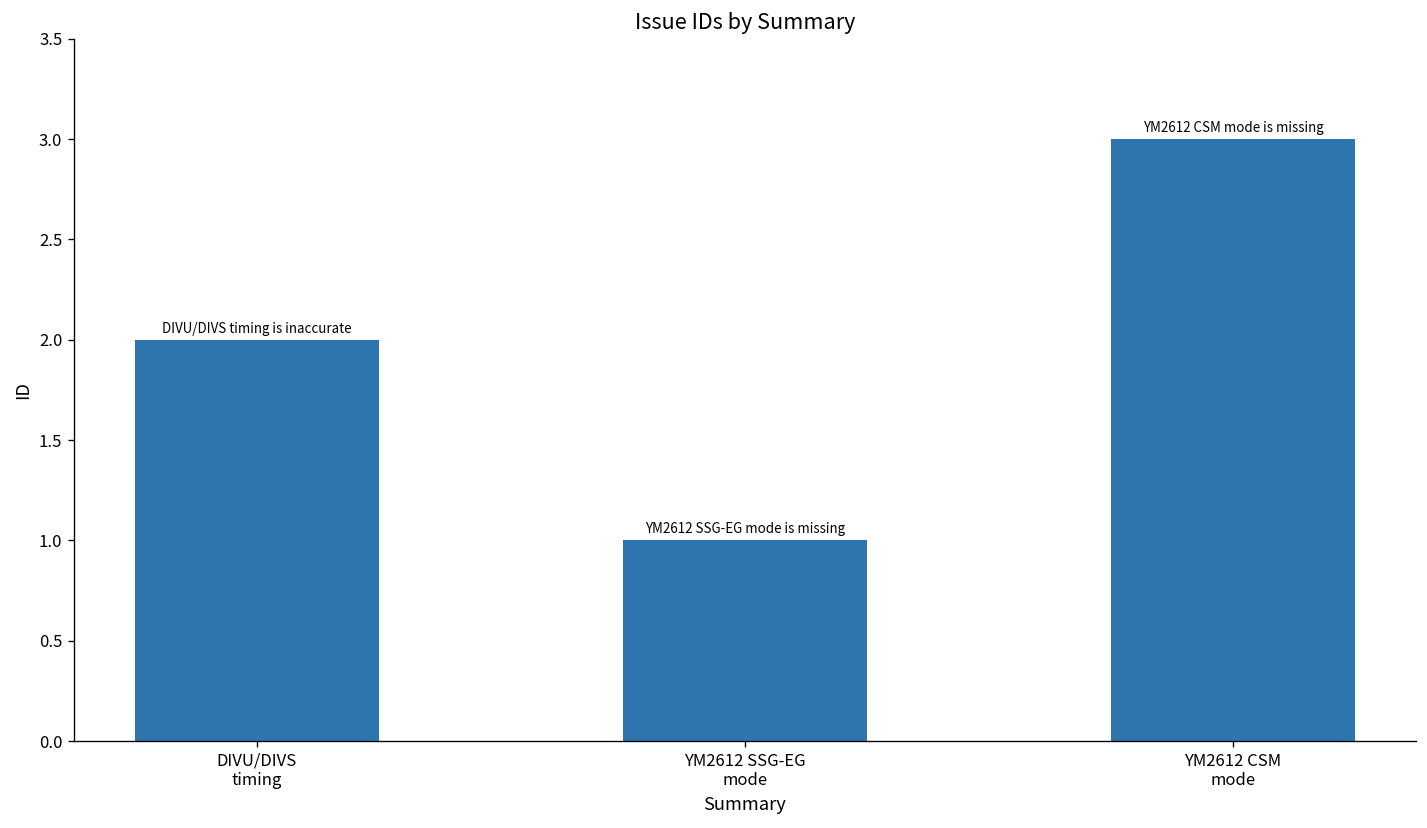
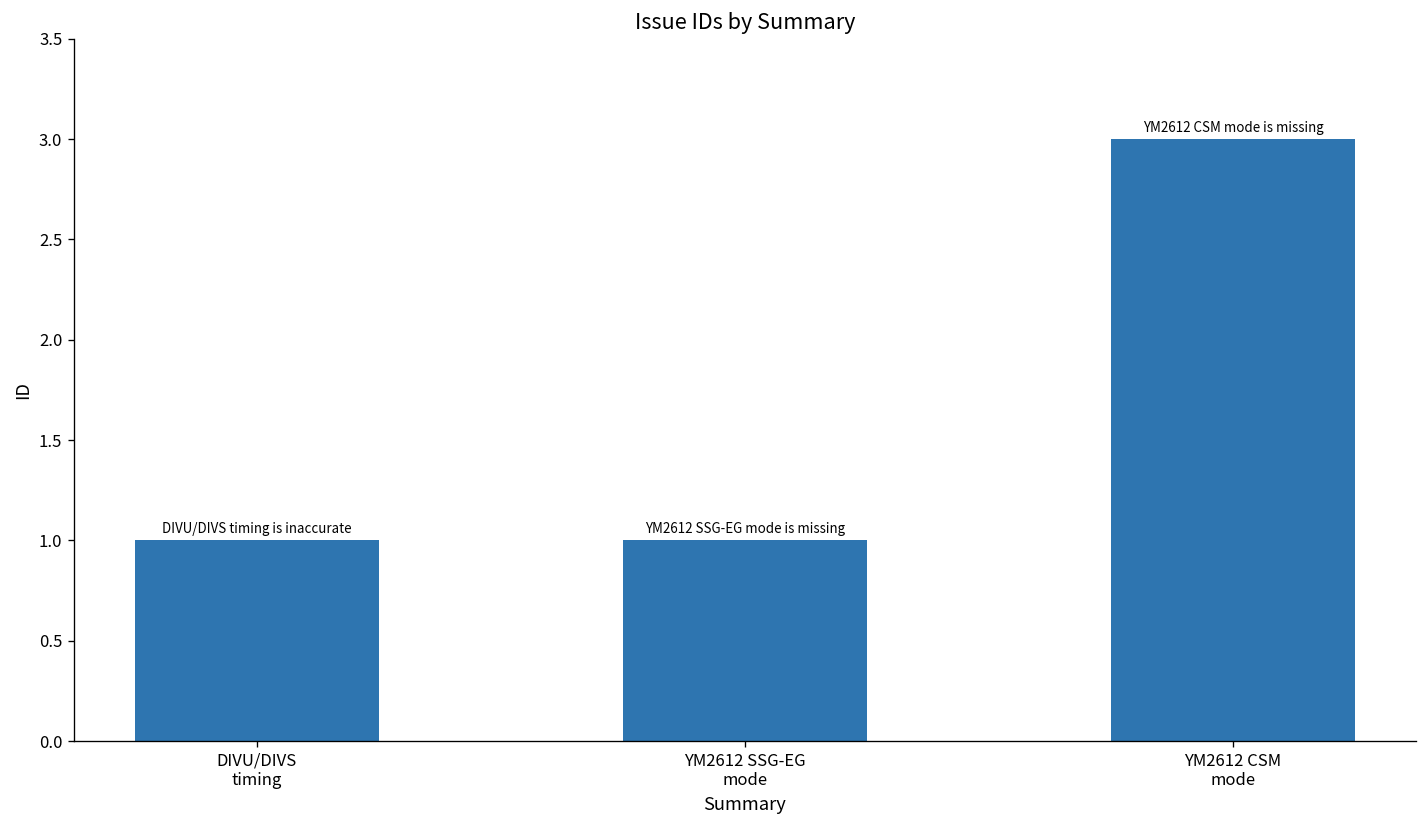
DIVU/DIVS timing: 2 -> 1
